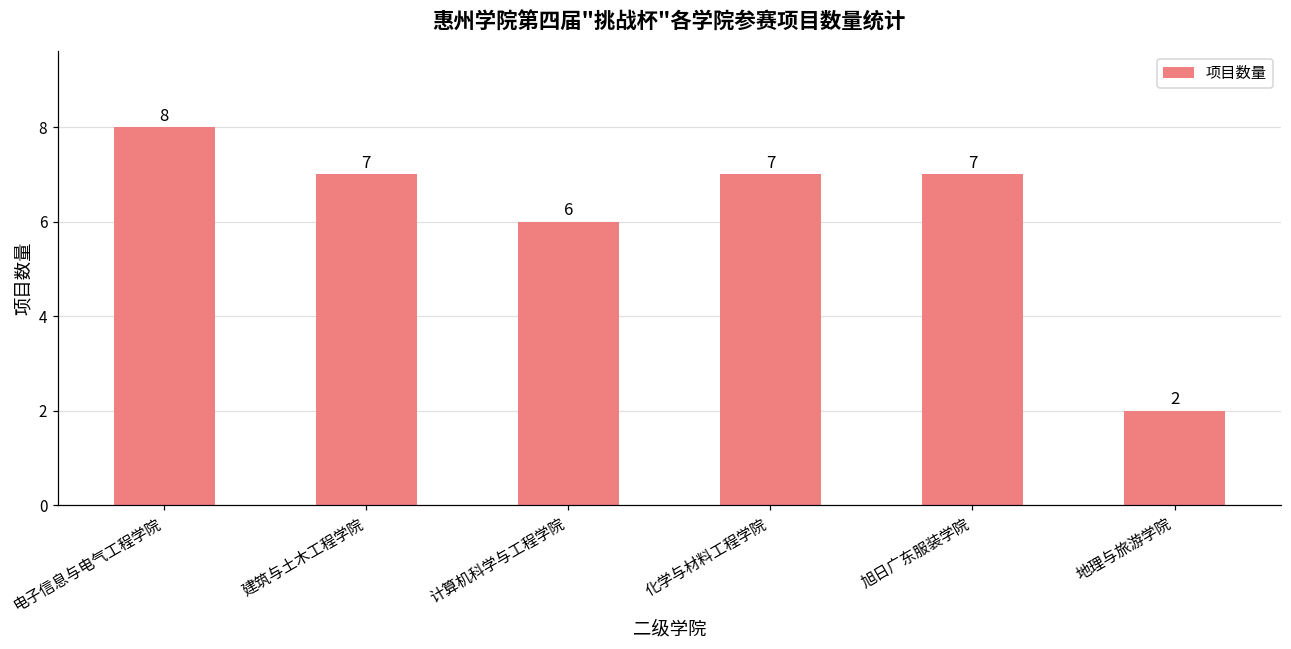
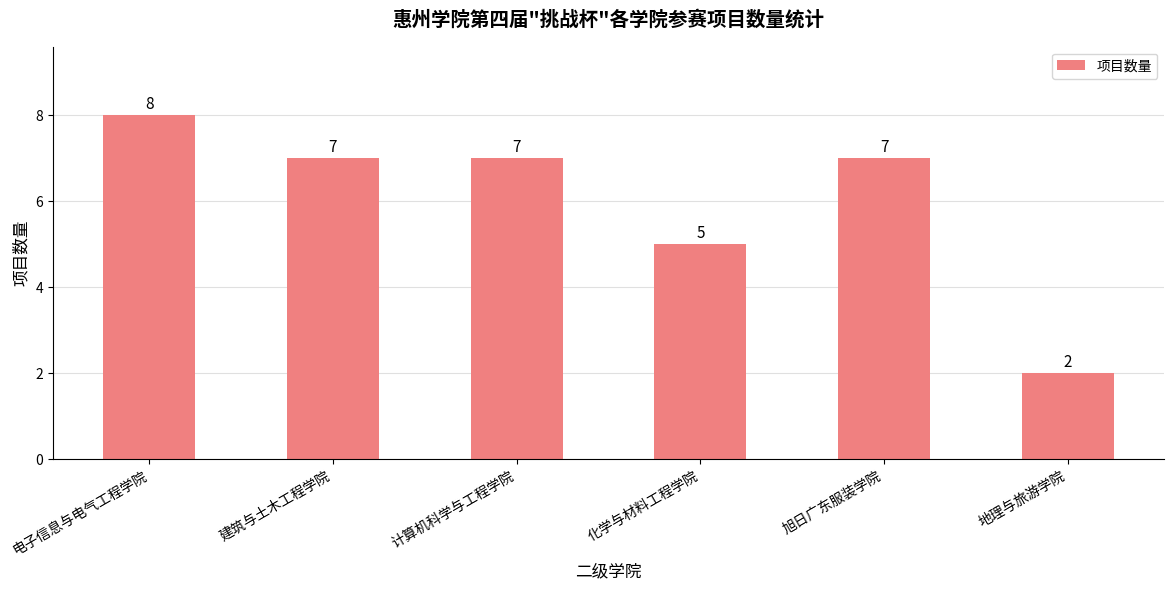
计算机科学与工程学院: 6 -> 7
化学与材料工程学院: 7 -> 5
